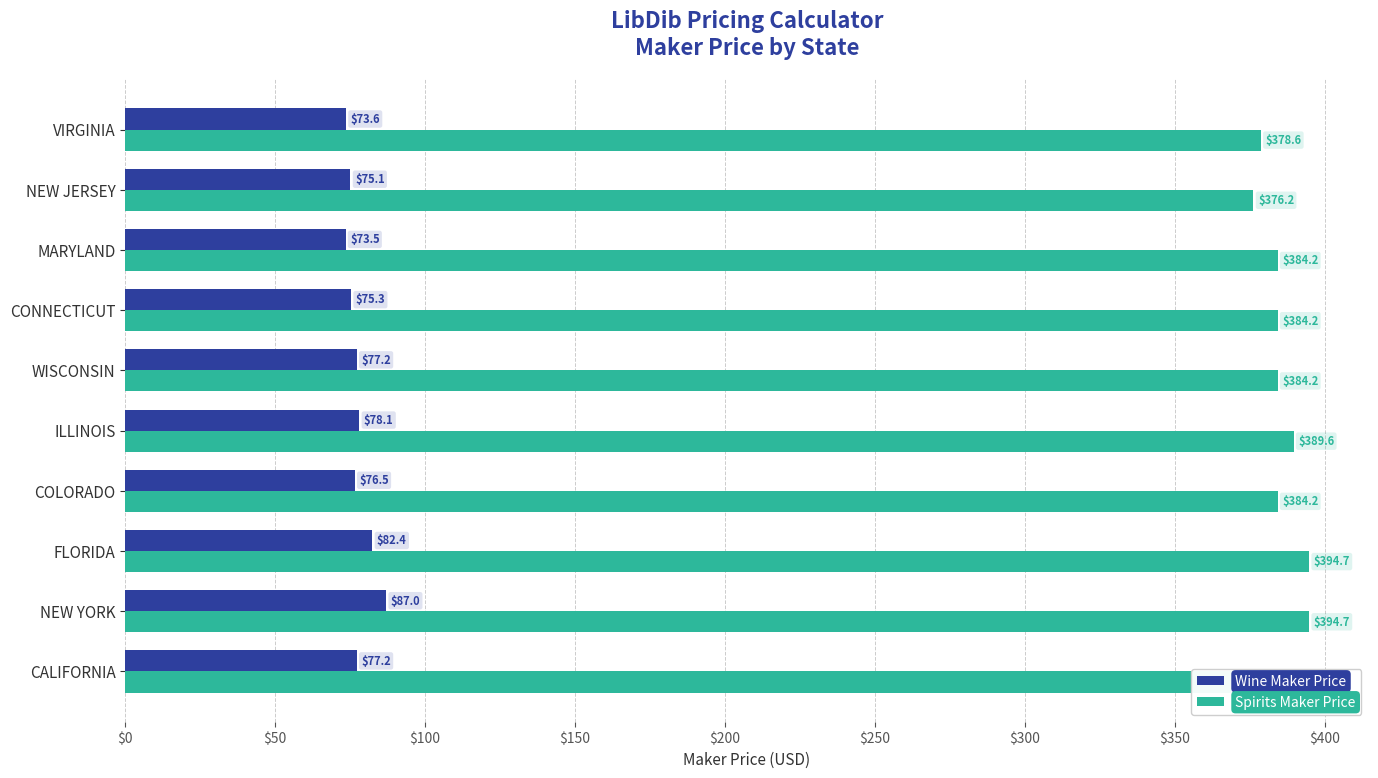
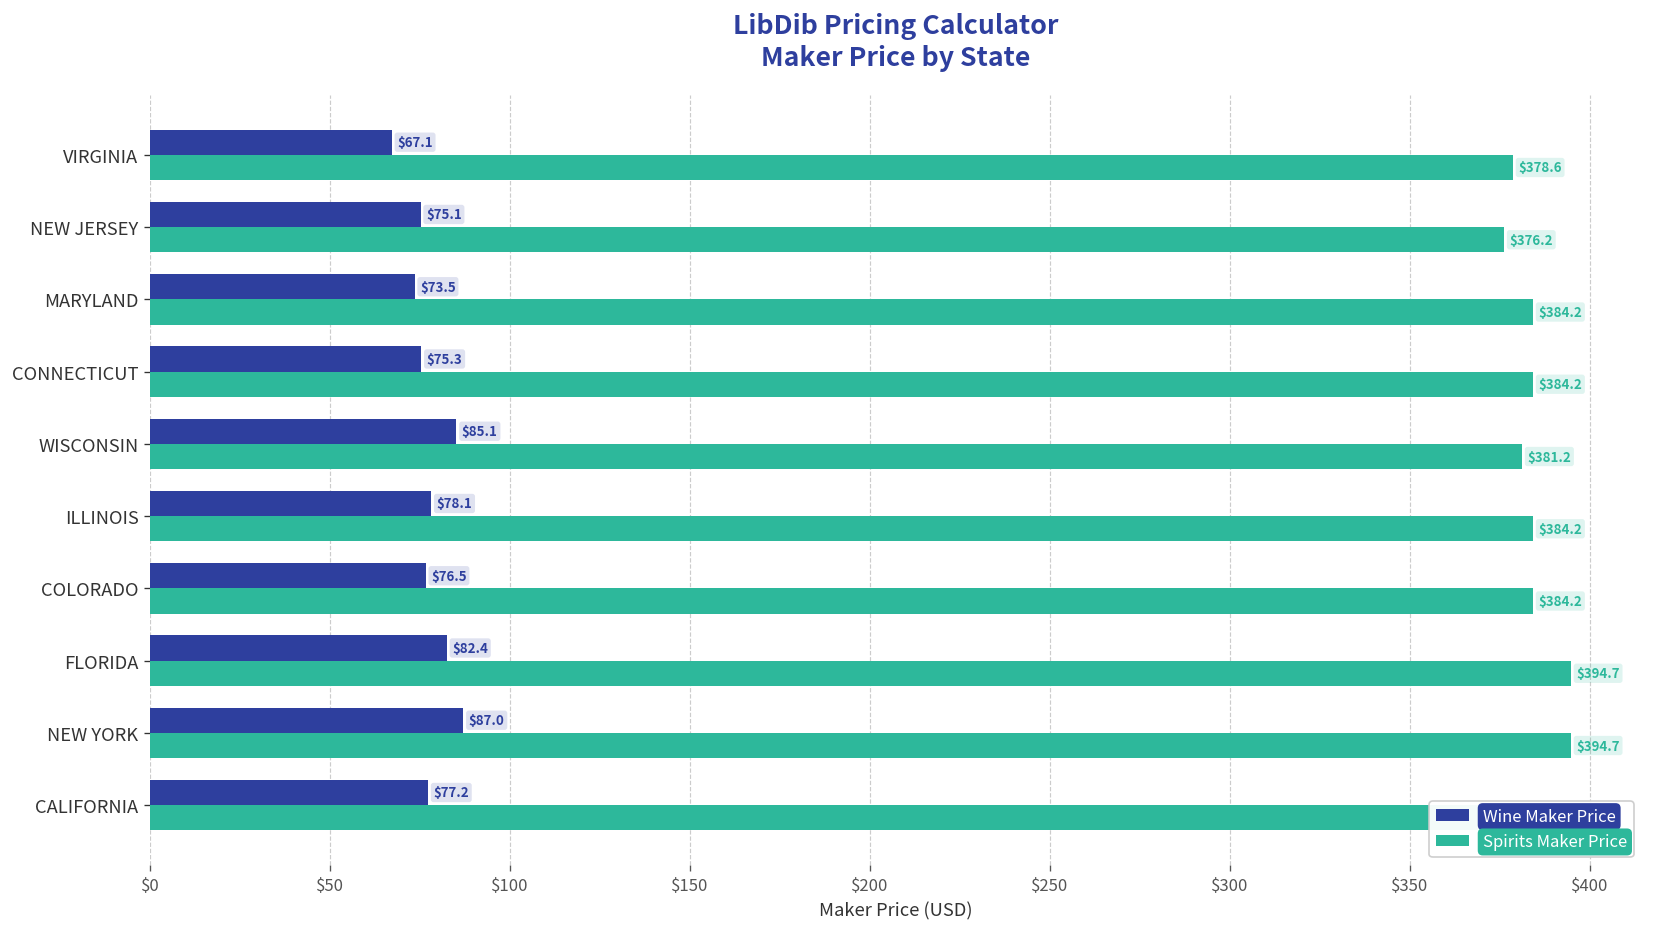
Wine Maker Price, VIRGINIA: $73.6 -> $67.1
Wine Maker Price, WISCONSIN: $77.2 -> $85.1
Spirits Maker Price, WISCONSIN: $384.2 -> $381.2
Spirits Maker Price, ILLINOIS: $389.6 -> $384.2
